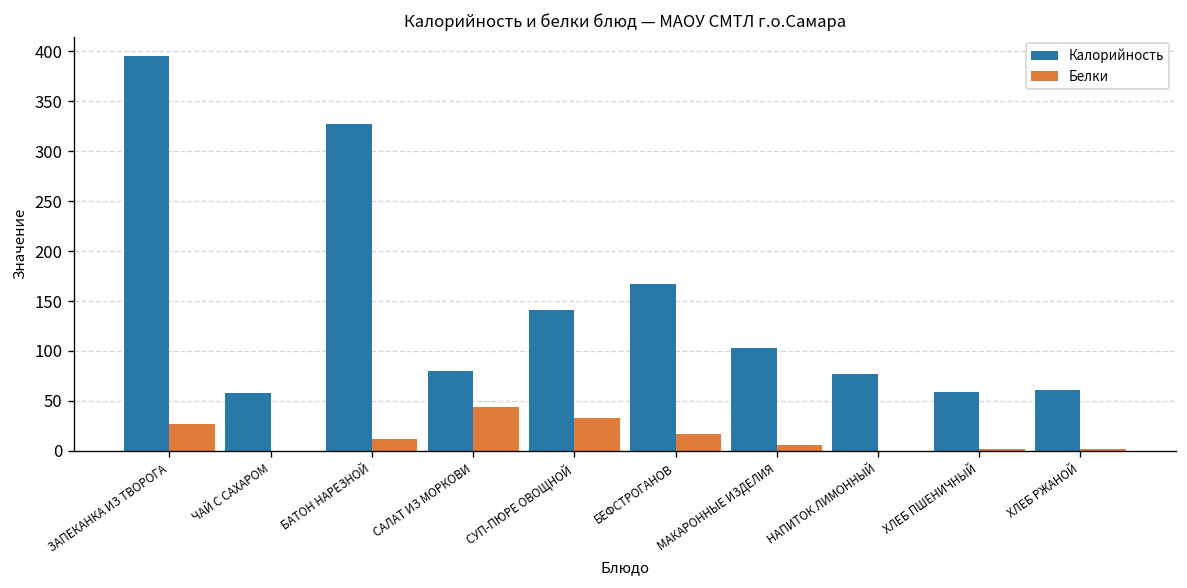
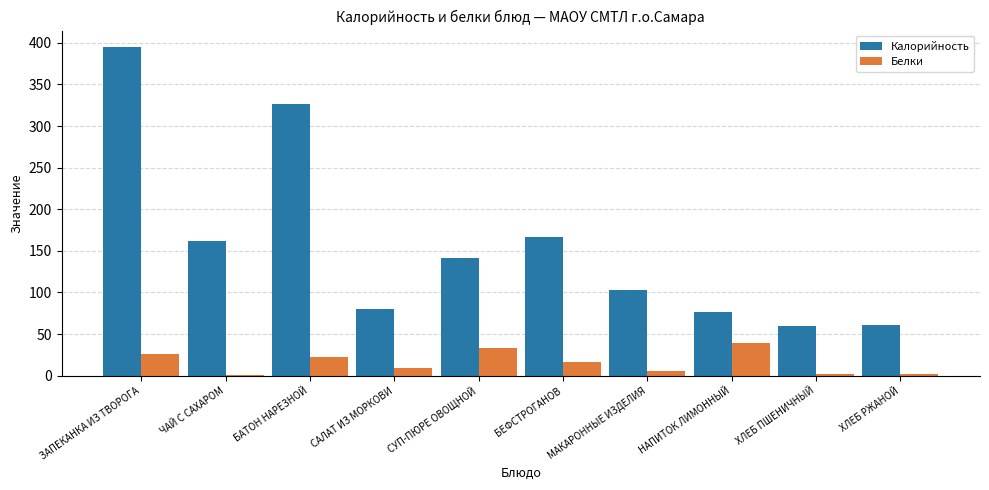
Калорийность, ЧАЙ С САХАРОМ: 60 -> 160
Белки, БАТОН НАРЕЗНОЙ: 10 -> 20
Белки, САЛАТ ИЗ МОРКОВИ: 40 -> 10
Белки, НАПИТОК ЛИМОННЫЙ: 0 -> 40
